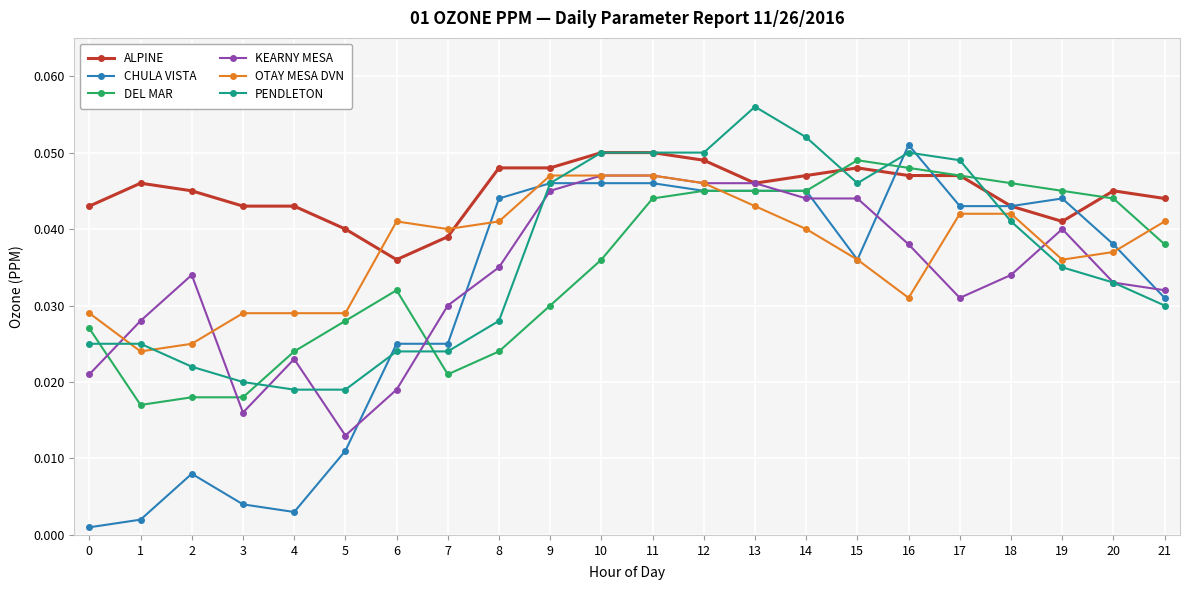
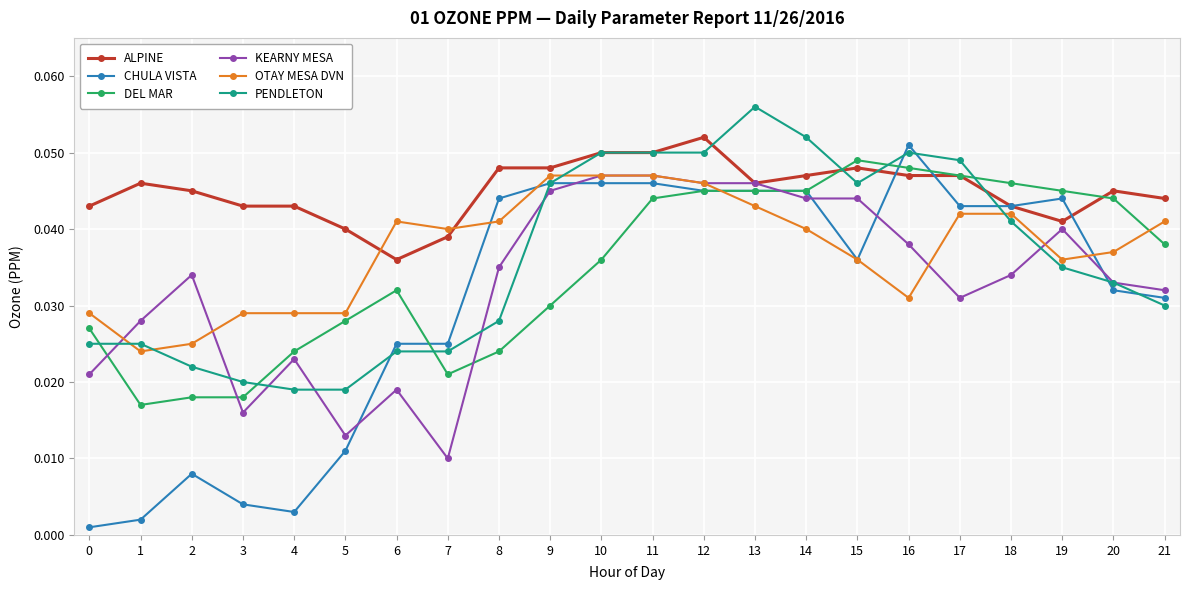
KEARNY MESA, 7: 0.03 -> 0.01
ALPINE, 12: 0.049 -> 0.052
CHULA VISTA, 20: 0.038 -> 0.032
